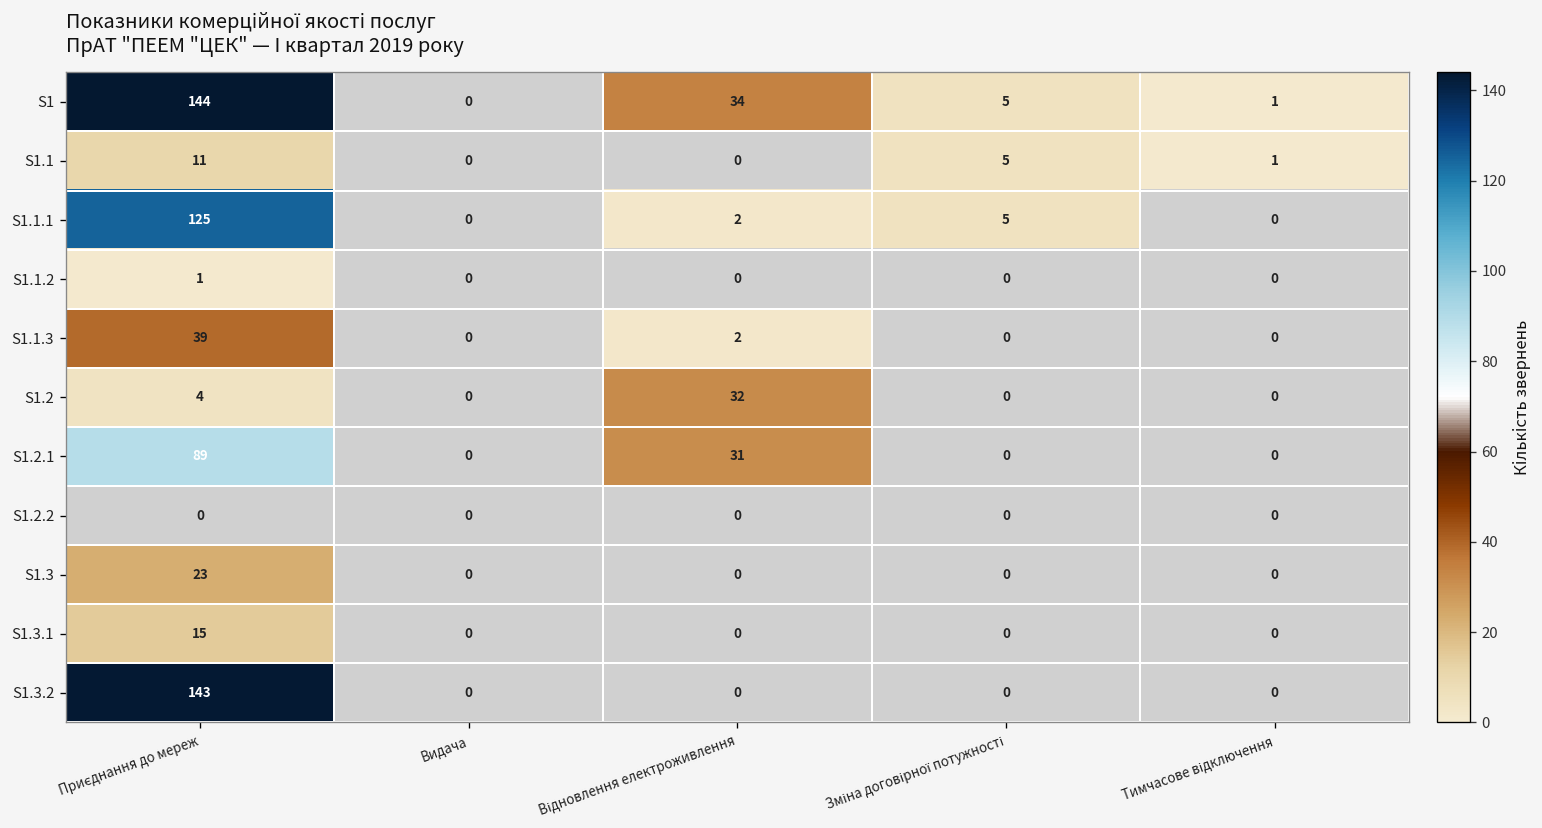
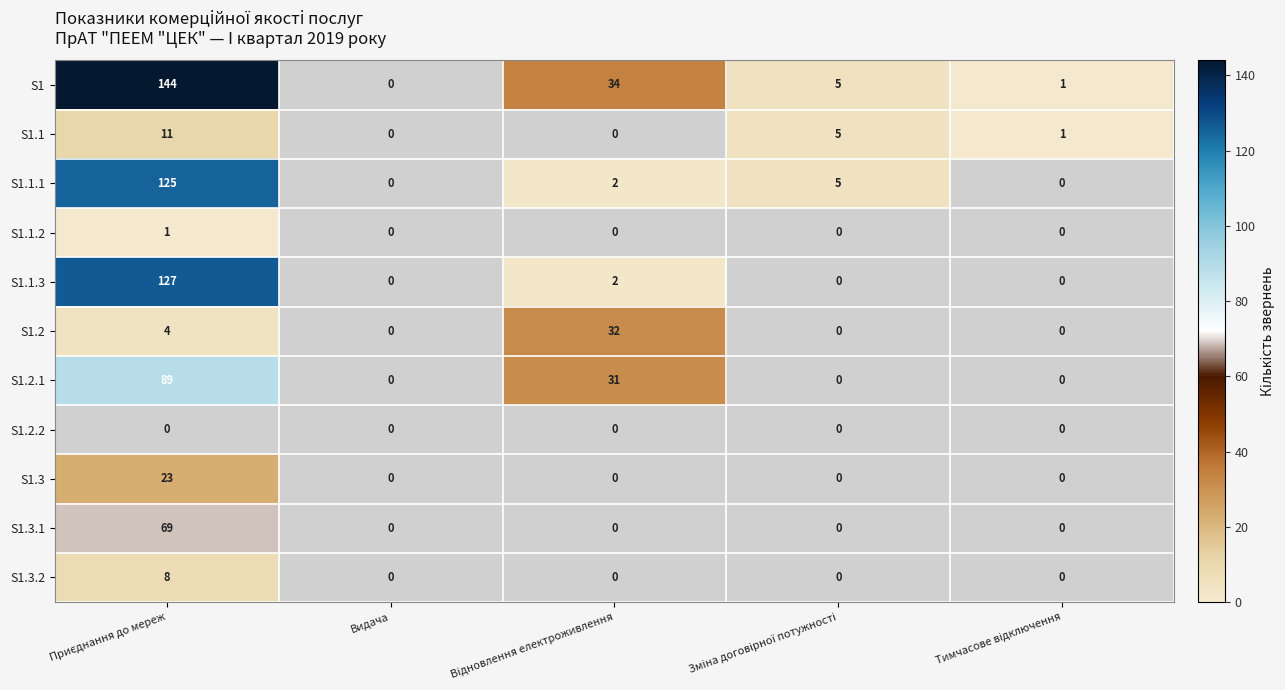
S1.1.3, Приєднання до мереж: 39 -> 127
S1.3.1, Приєднання до мереж: 15 -> 69
S1.3.2, Приєднання до мереж: 143 -> 8
